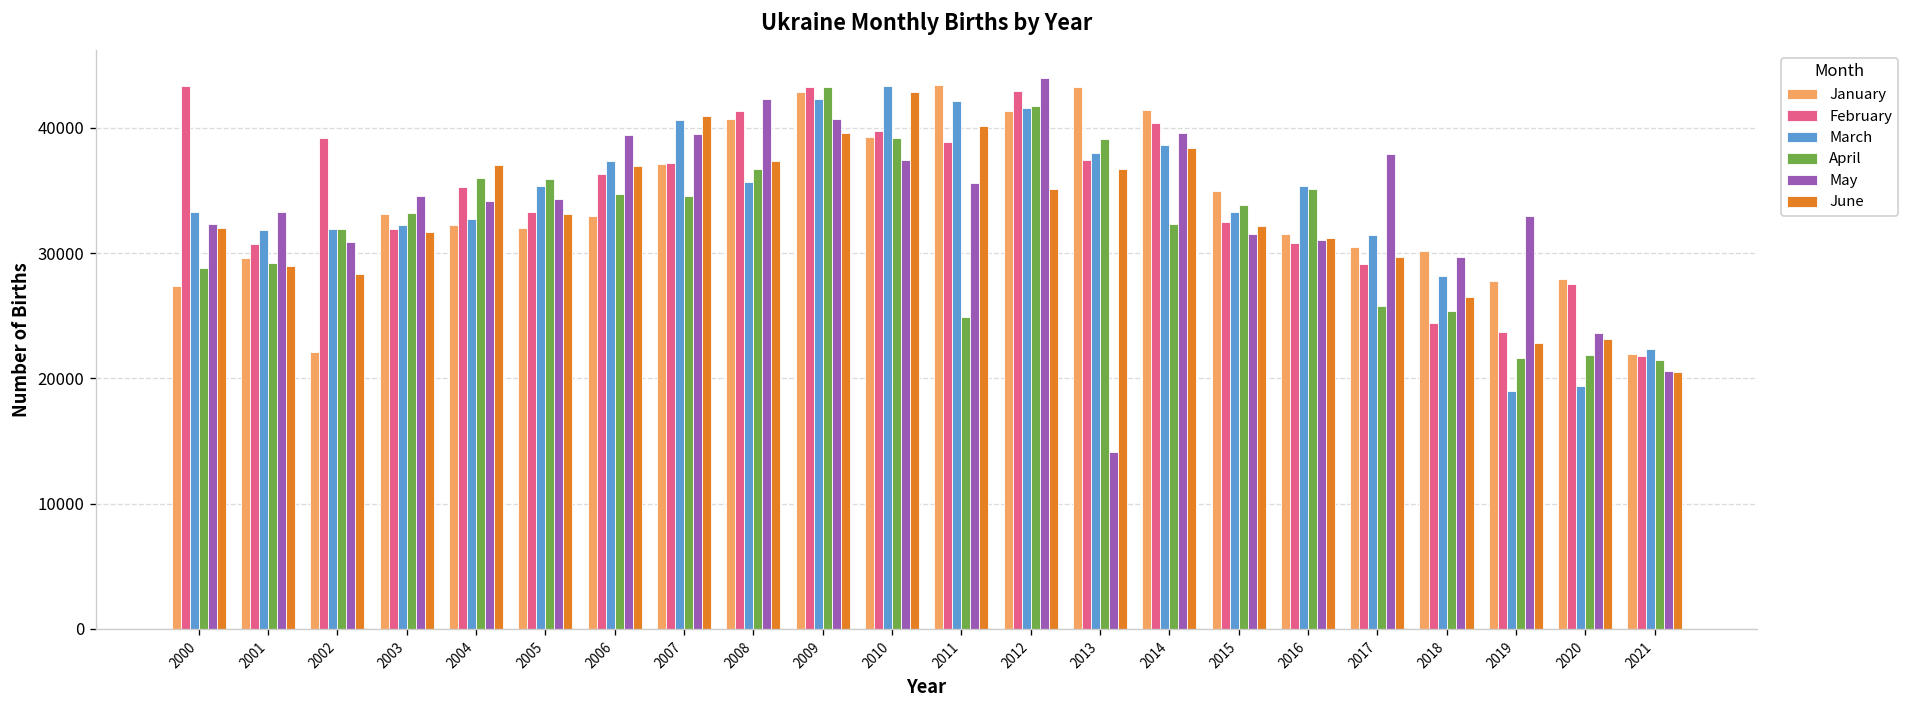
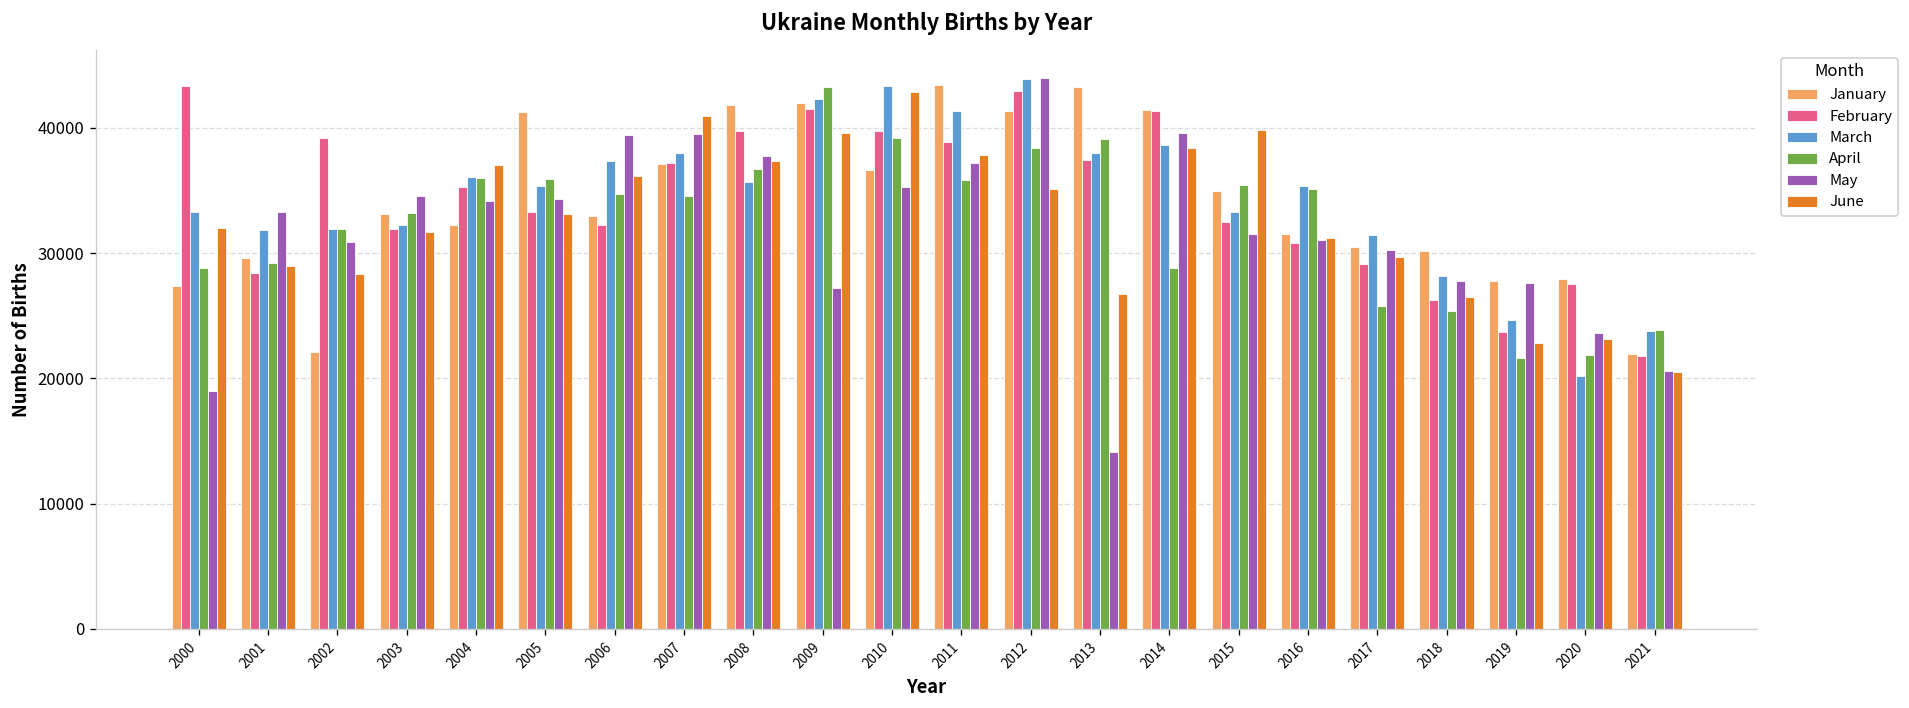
May, 2000: 32300 -> 19000
February, 2001: 30800 -> 28400
March, 2004: 32700 -> 36100
January, 2005: 32000 -> 41300
February, 2006: 36300 -> 32300
June, 2006: 37000 -> 36200
March, 2007: 40700 -> 38000
January, 2008: 40700 -> 41900
February, 2008: 41400 -> 39700
May, 2008: 42300 -> 37700
January, 2009: 42900 -> 42000
February, 2009: 43200 -> 41500
May, 2009: 40700 -> 27200
January, 2010: 39300 -> 36700
May, 2010: 37400 -> 35300
March, 2011: 42100 -> 41300
April, 2011: 24900 -> 35900
May, 2011: 35600 -> 37200
June, 2011: 40200 -> 37800
March, 2012: 41600 -> 43900
April, 2012: 41700 -> 38400
June, 2013: 36700 -> 26700
February, 2014: 40400 -> 41400
April, 2014: 32300 -> 28800
April, 2015: 33800 -> 35500
June, 2015: 32200 -> 39900
May, 2017: 37900 -> 30200
February, 2018: 24400 -> 26200
May, 2018: 29700 -> 27800
March, 2019: 19000 -> 24600
May, 2019: 33000 -> 27600
March, 2020: 19400 -> 20200
March, 2021: 22400 -> 23800
April, 2021: 21500 -> 23800
